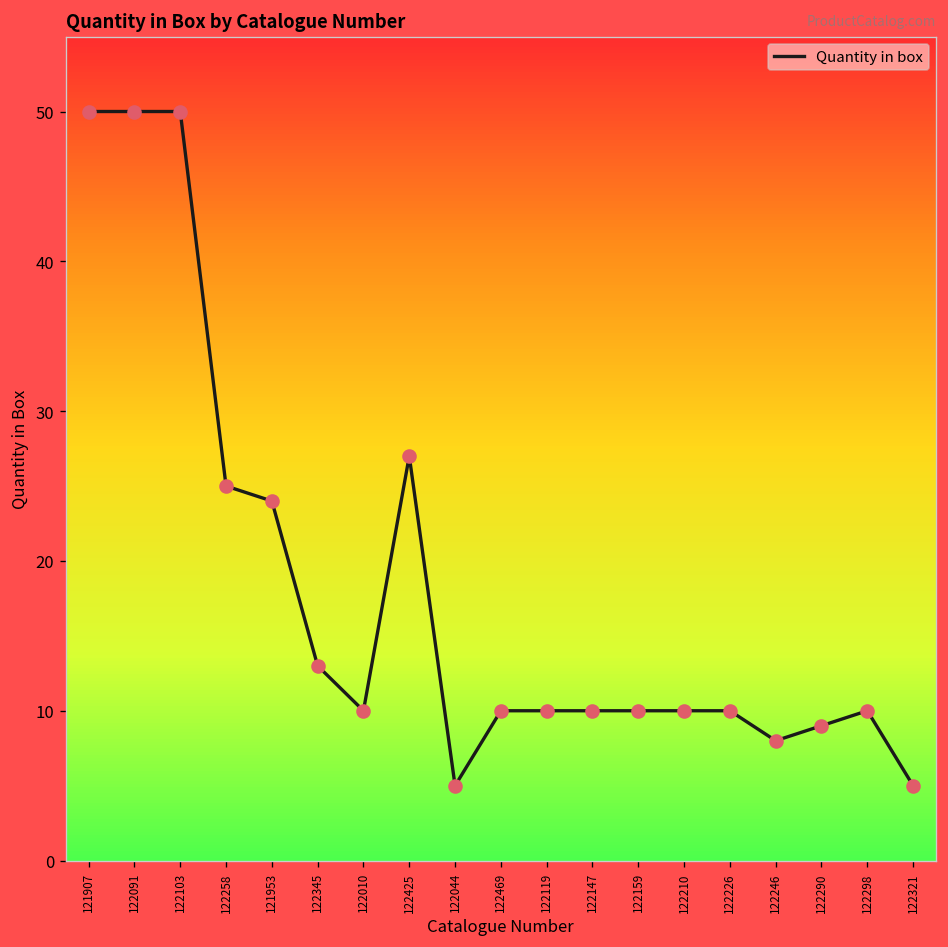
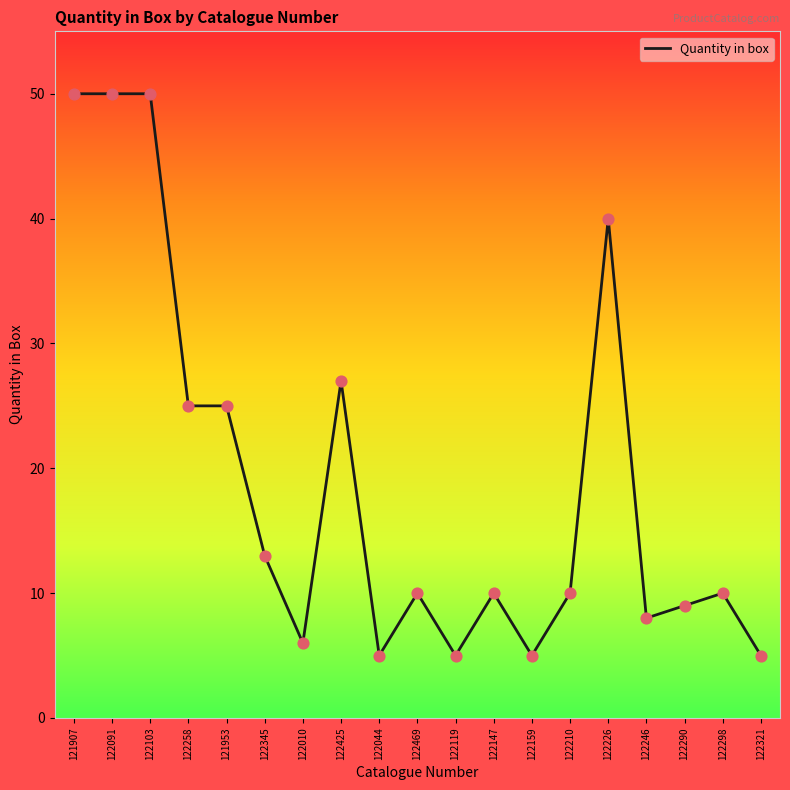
121953: 24 -> 25
122010: 10 -> 6
122119: 10 -> 5
122159: 10 -> 5
122226: 10 -> 40
